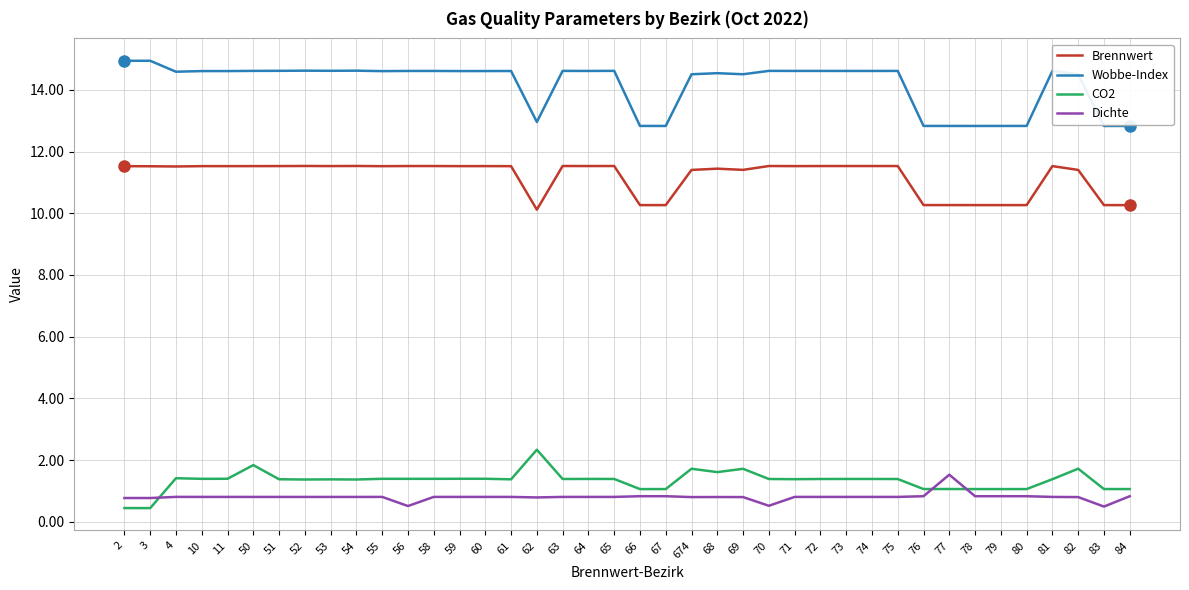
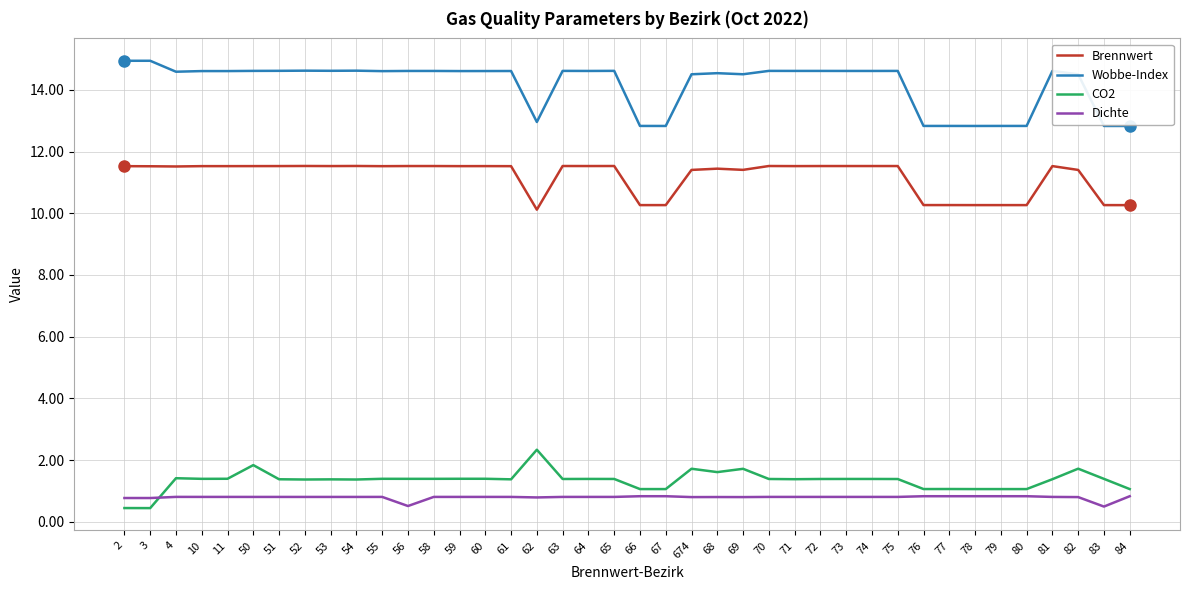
Dichte, 70: 0.5 -> 0.8
Dichte, 77: 1.5 -> 0.8
CO2, 83: 1.1 -> 1.4
